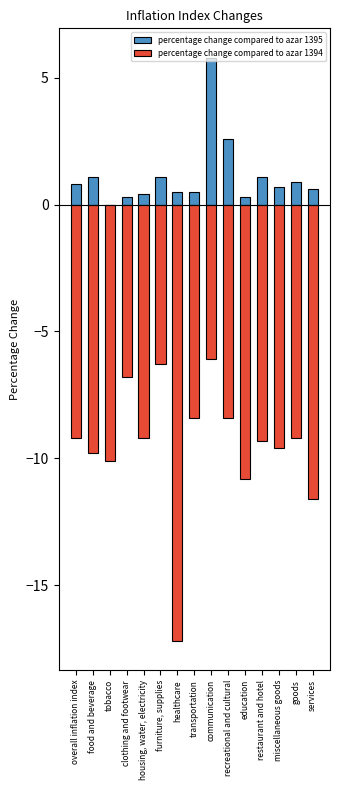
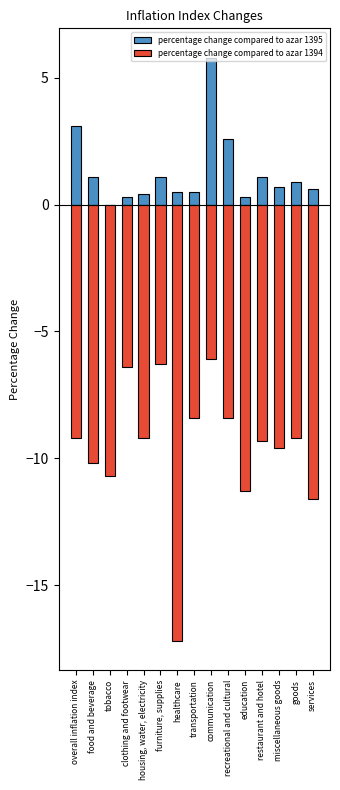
percentage change compared to azar 1395, overall inflation index: 0.8 -> 3.1
percentage change compared to azar 1394, food and beverage: -9.8 -> -10.2
percentage change compared to azar 1394, tobacco: -10.1 -> -10.7
percentage change compared to azar 1394, clothing and footwear: -6.8 -> -6.4
percentage change compared to azar 1394, education: -10.8 -> -11.3
